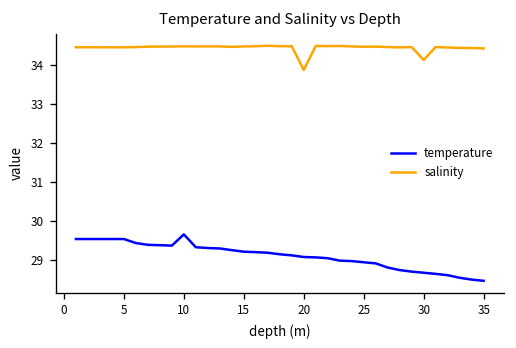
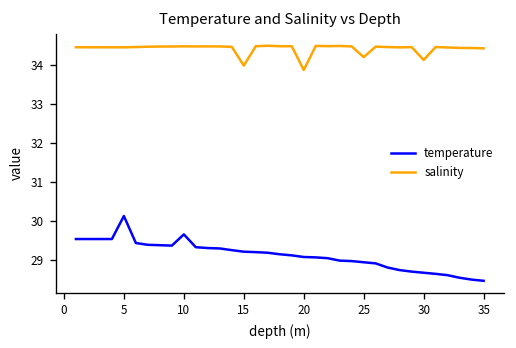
temperature, 5: 29.5 -> 30.1
salinity, 15: 34.5 -> 34.0
salinity, 25: 34.5 -> 34.2
